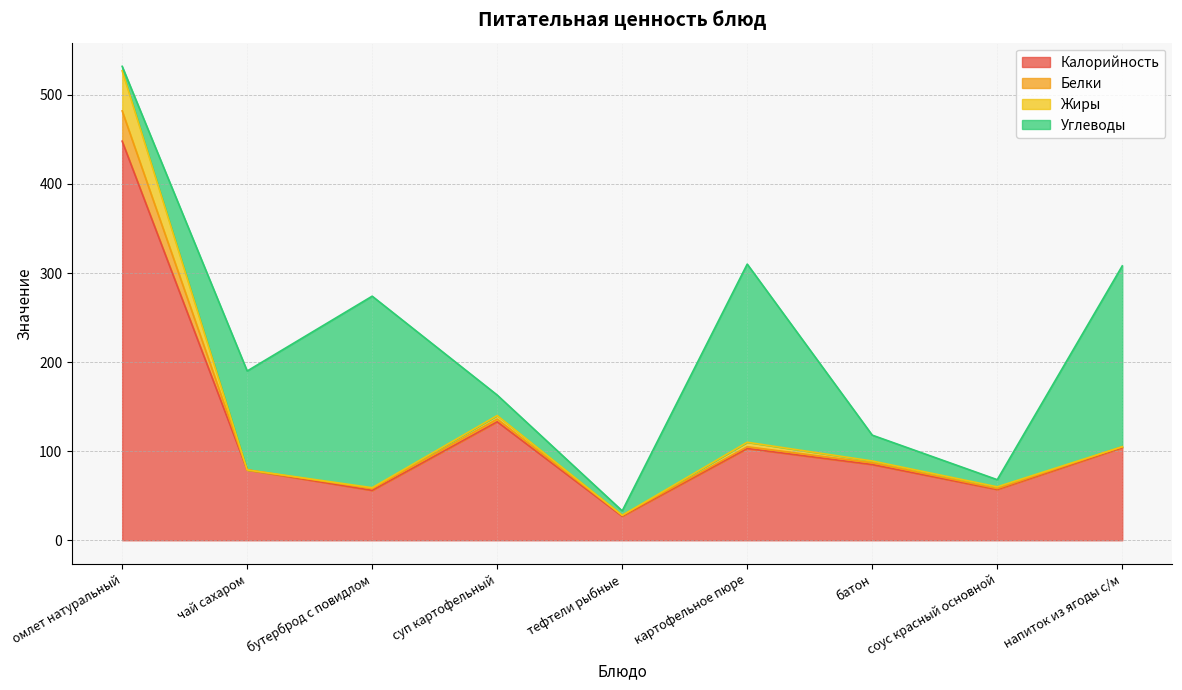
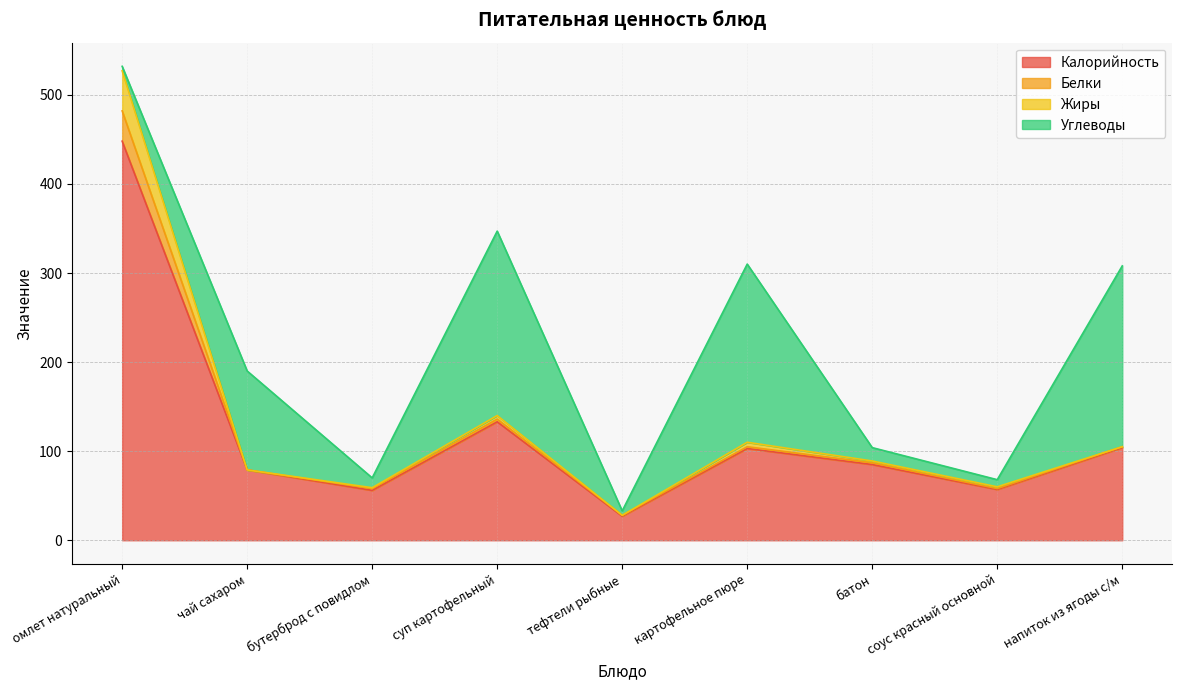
Углеводы, бутерброд с повидлом: 220 -> 10
Углеводы, суп картофельный: 20 -> 210
Углеводы, батон: 30 -> 20
